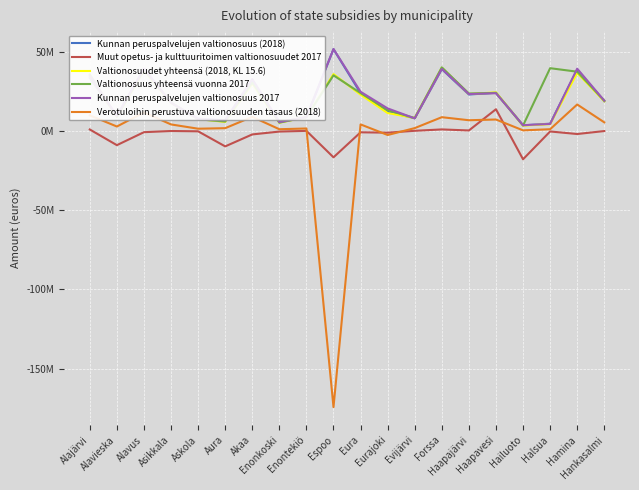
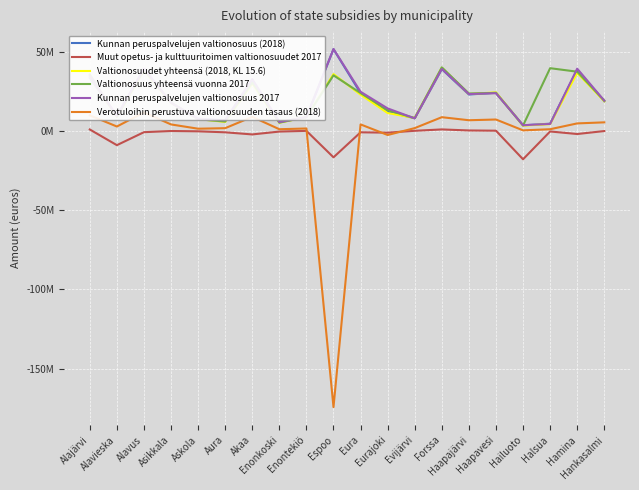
Muut opetus- ja kulttuuritoimen valtionosuudet 2017, Aura: -10000000 -> -1000000
Muut opetus- ja kulttuuritoimen valtionosuudet 2017, Haapavesi: 14000000 -> 0
Verotuloihin perustuva valtionosuuden tasaus (2018), Hamina: 17000000 -> 5000000
